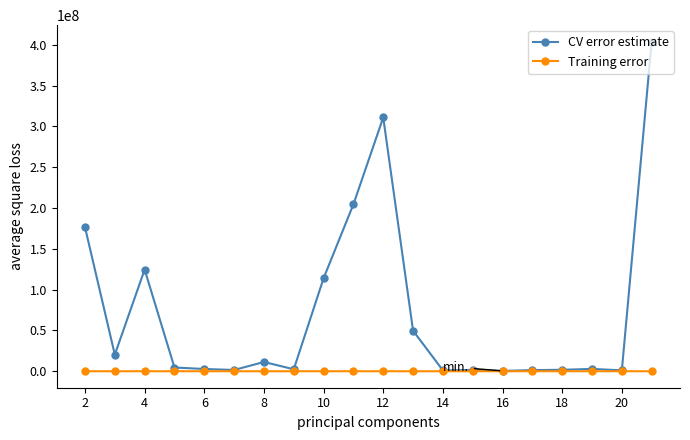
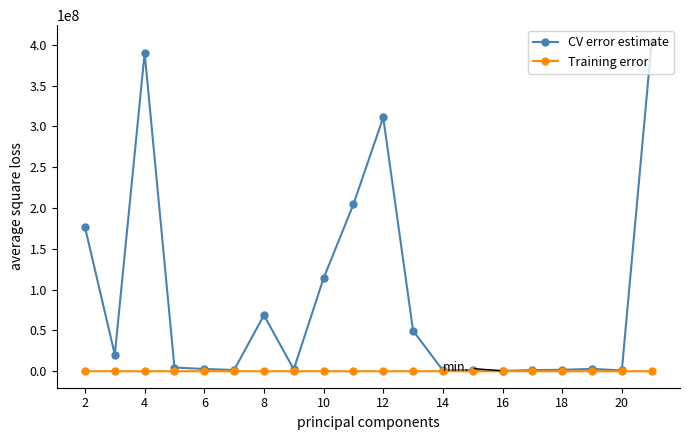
CV error estimate, 4: 120000000 -> 390000000
CV error estimate, 8: 10000000 -> 70000000
